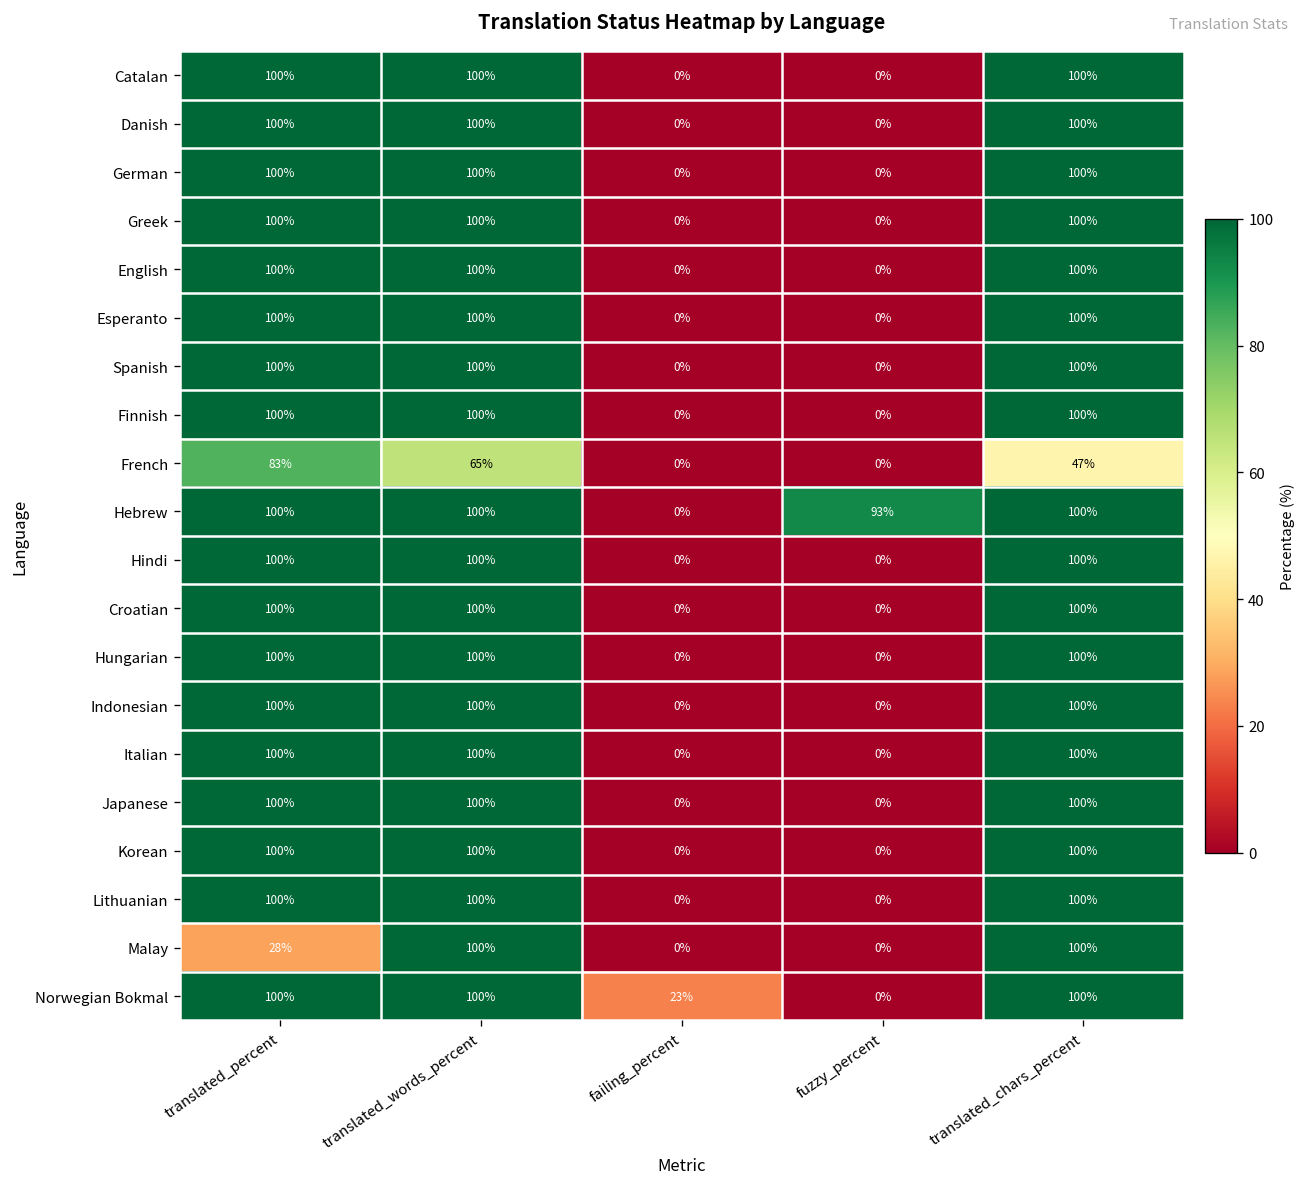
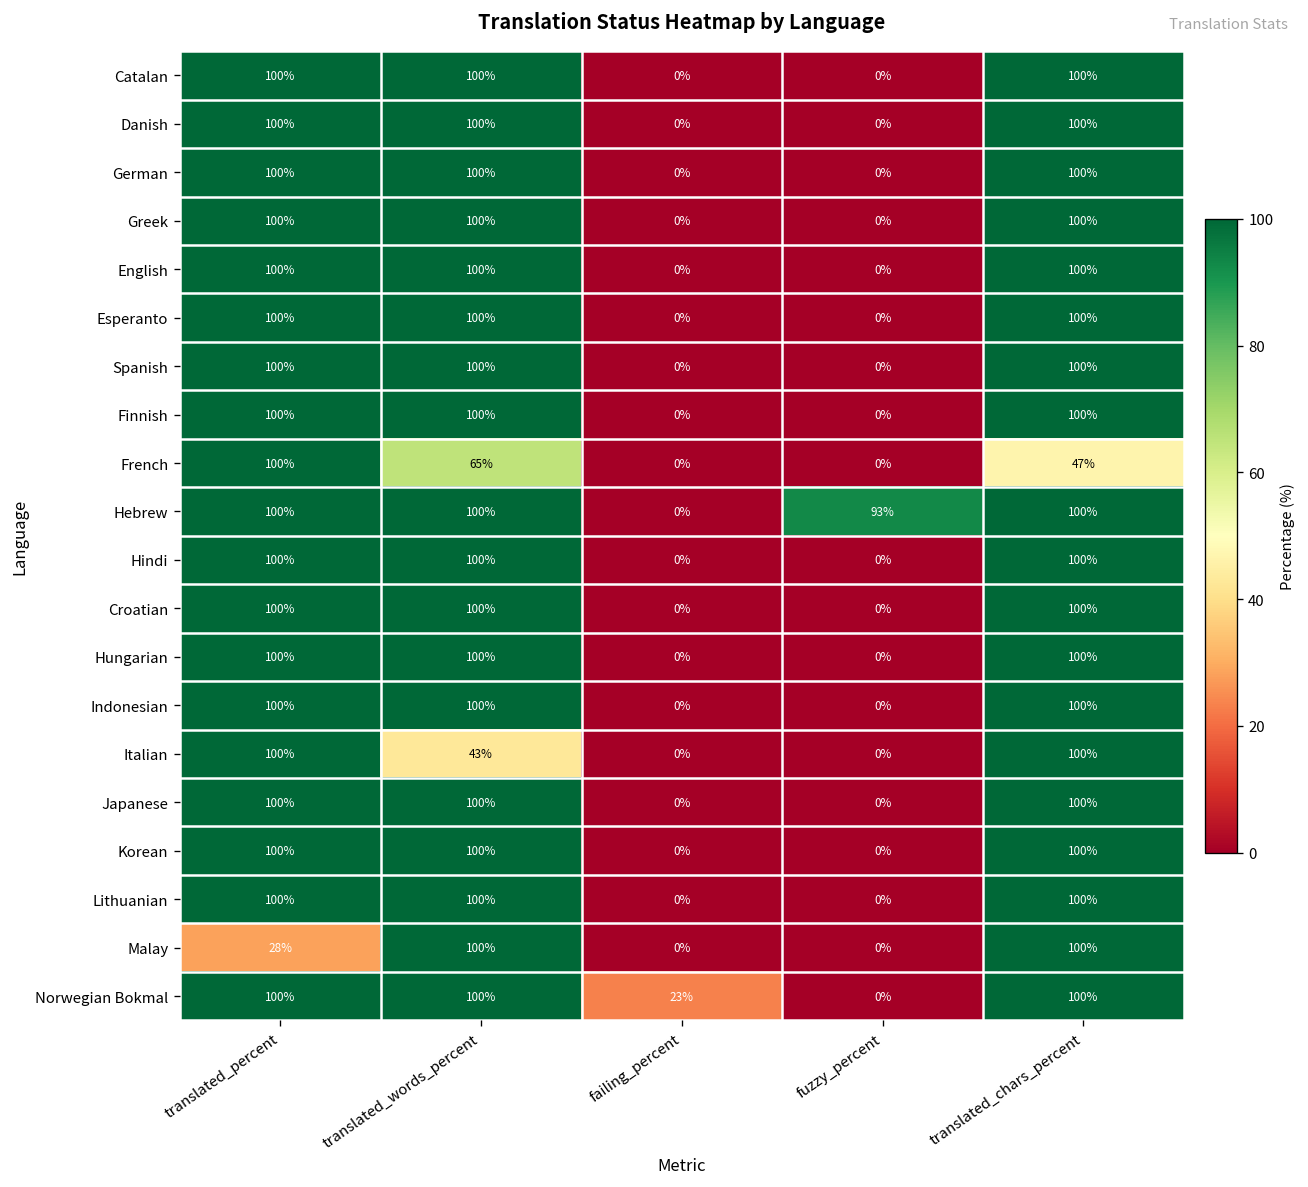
French, translated_percent: 83% -> 100%
Italian, translated_words_percent: 100% -> 43%
